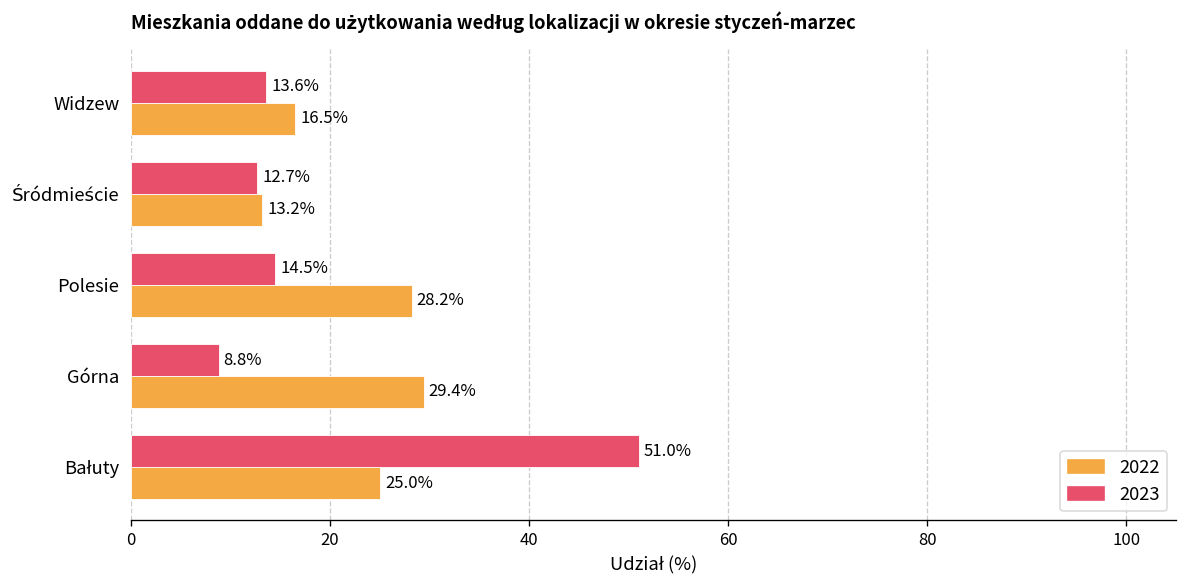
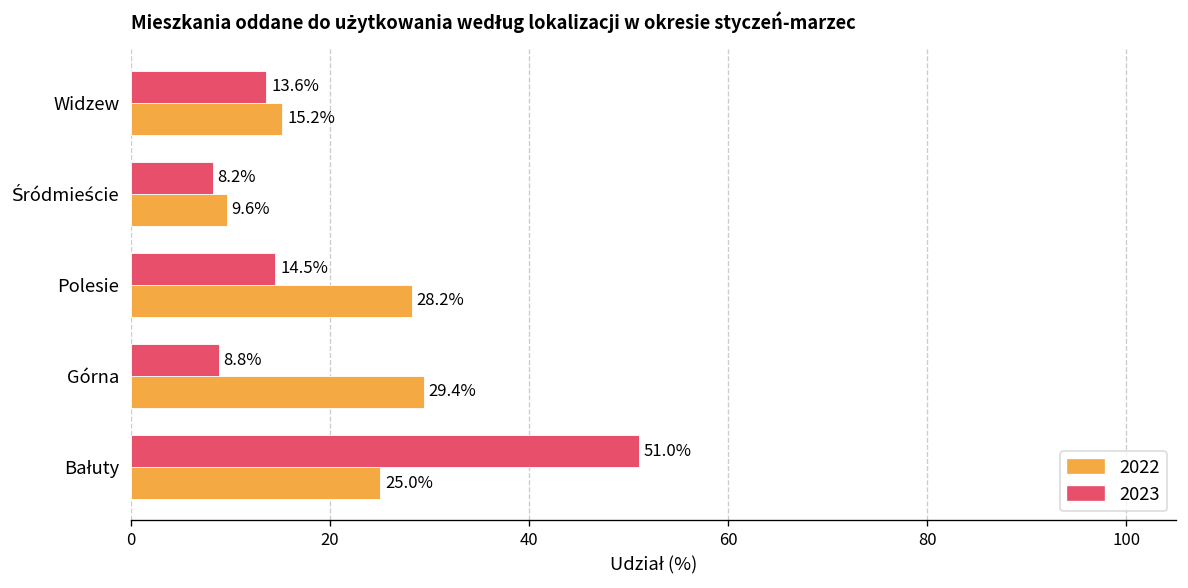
2022, Widzew: 16.5% -> 15.2%
2023, Śródmieście: 12.7% -> 8.2%
2022, Śródmieście: 13.2% -> 9.6%
